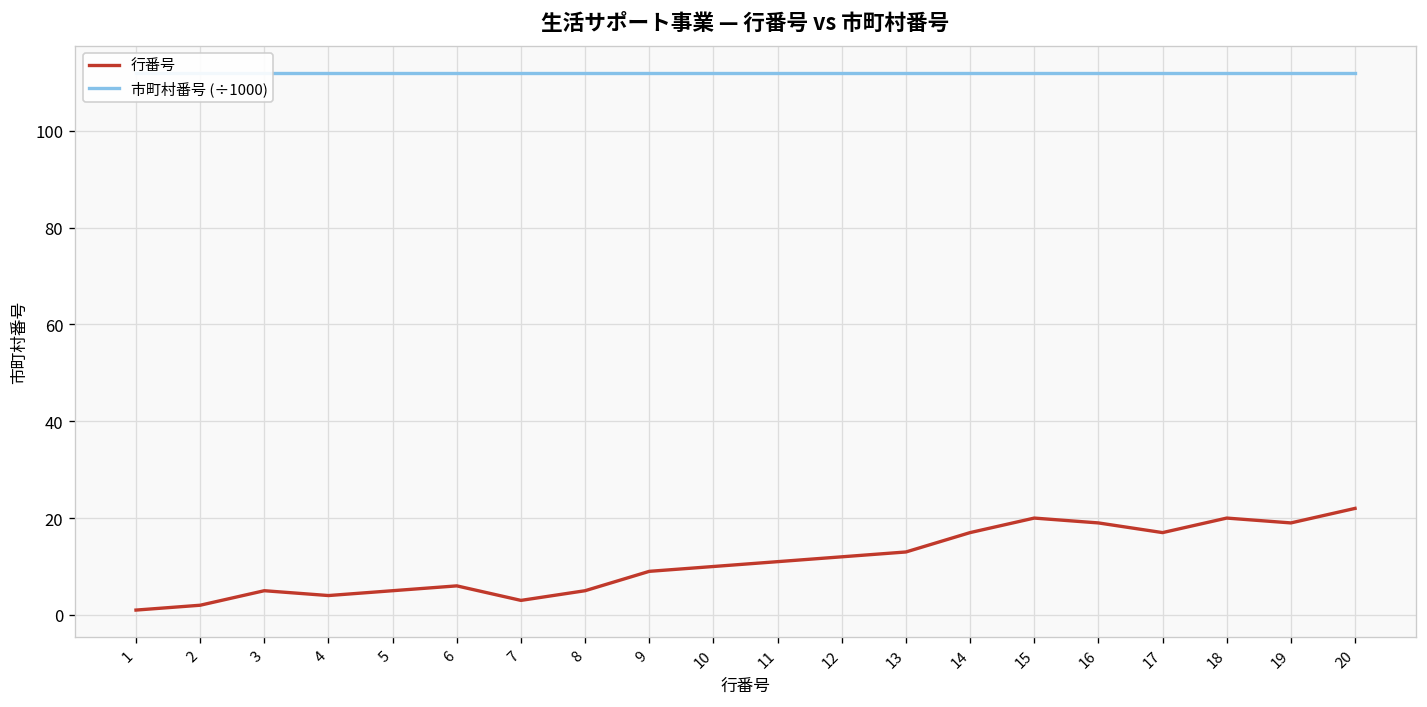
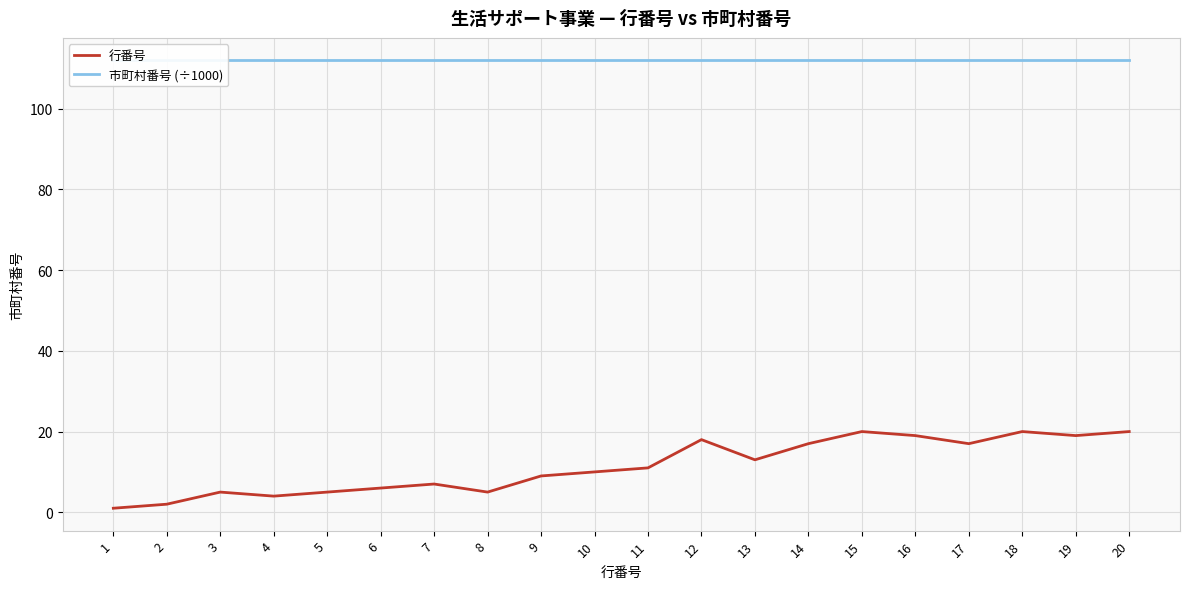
行番号, 7: 3 -> 7
行番号, 12: 12 -> 18
行番号, 20: 22 -> 20
